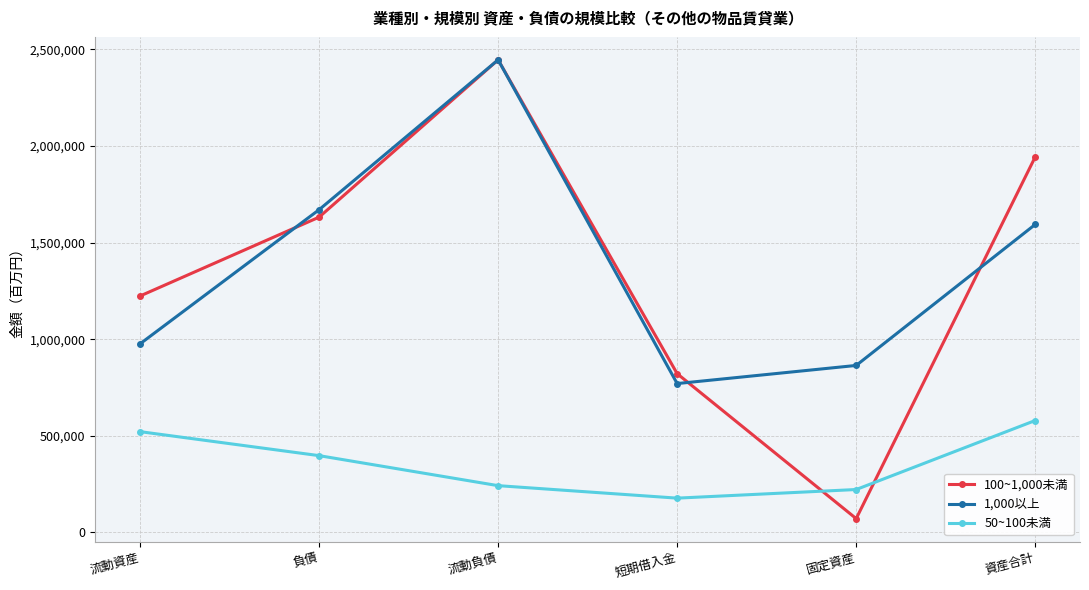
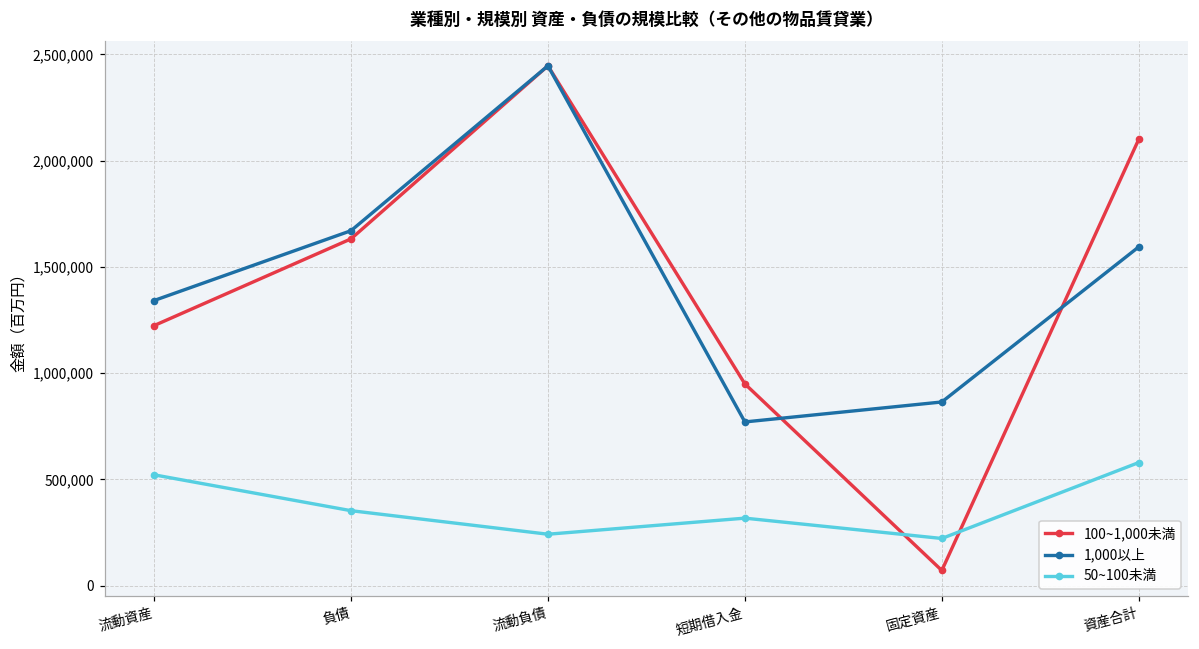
1,000以上, 流動資産: 980,000 -> 1,340,000
50~100未満, 負債: 400,000 -> 350,000
100~1,000未満, 短期借入金: 820,000 -> 950,000
50~100未満, 短期借入金: 180,000 -> 320,000
100~1,000未満, 資産合計: 1,940,000 -> 2,100,000
